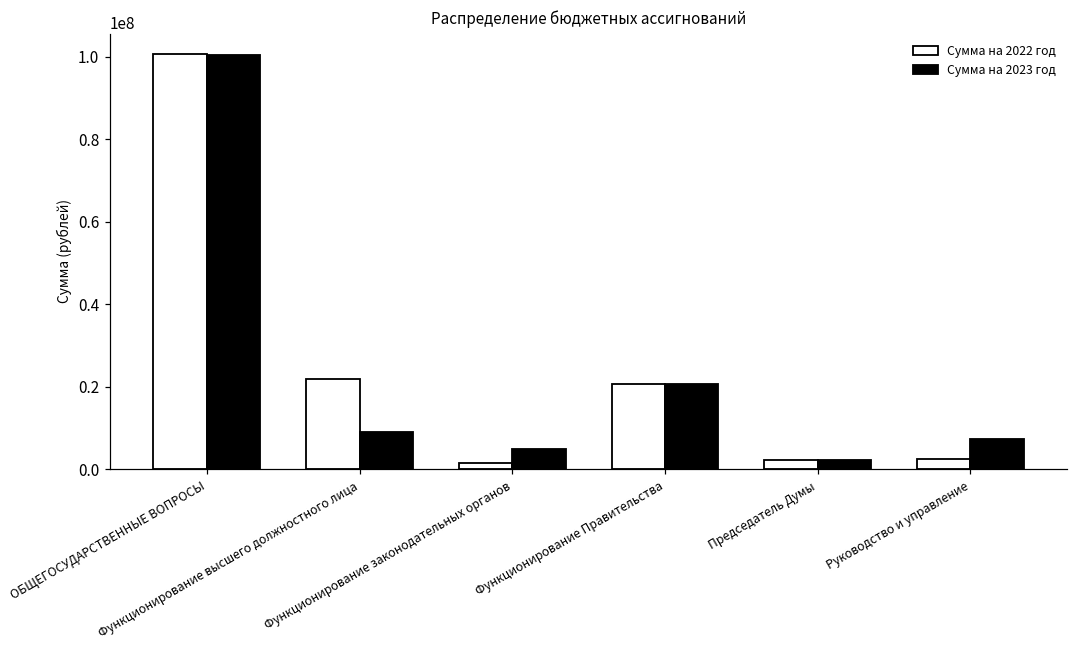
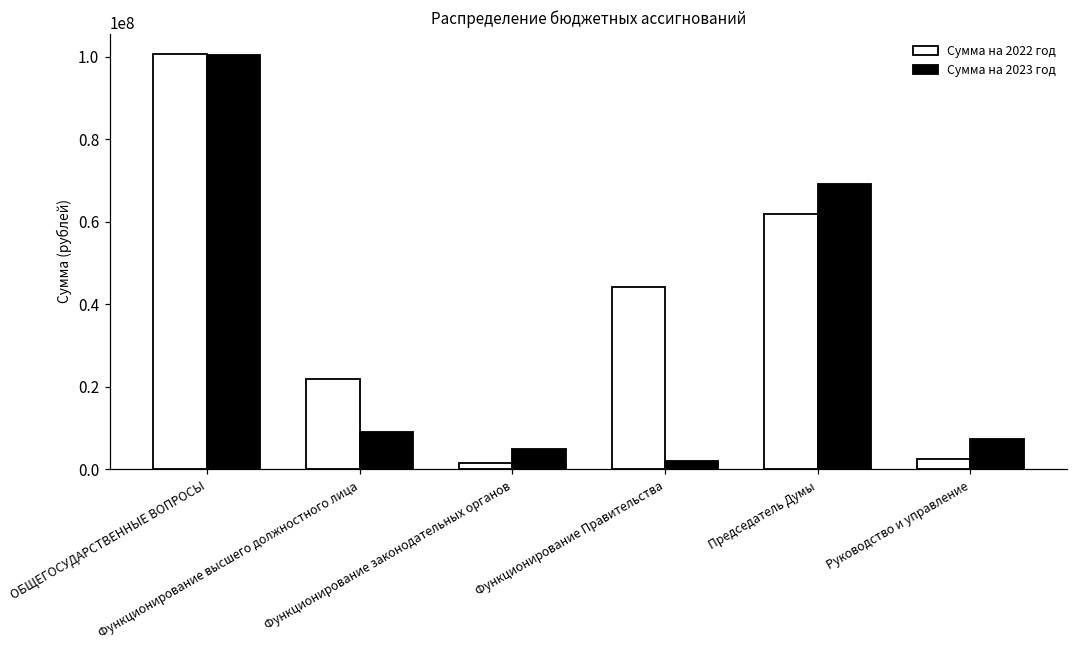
Сумма на 2022 год, Функционирование Правительства: 21000000 -> 44000000
Сумма на 2023 год, Функционирование Правительства: 21000000 -> 2000000
Сумма на 2022 год, Председатель Думы: 2000000 -> 62000000
Сумма на 2023 год, Председатель Думы: 2000000 -> 69000000
